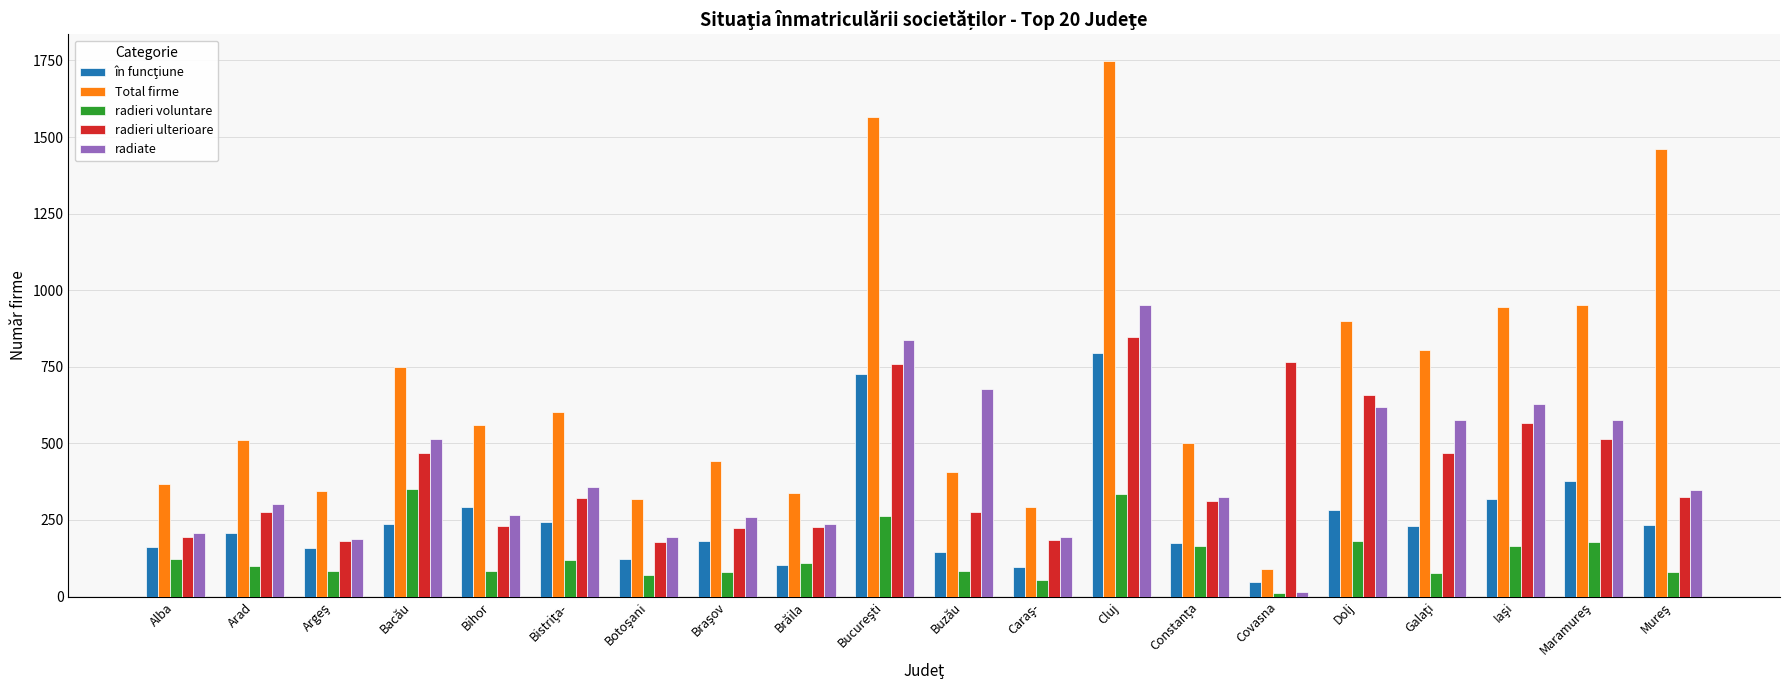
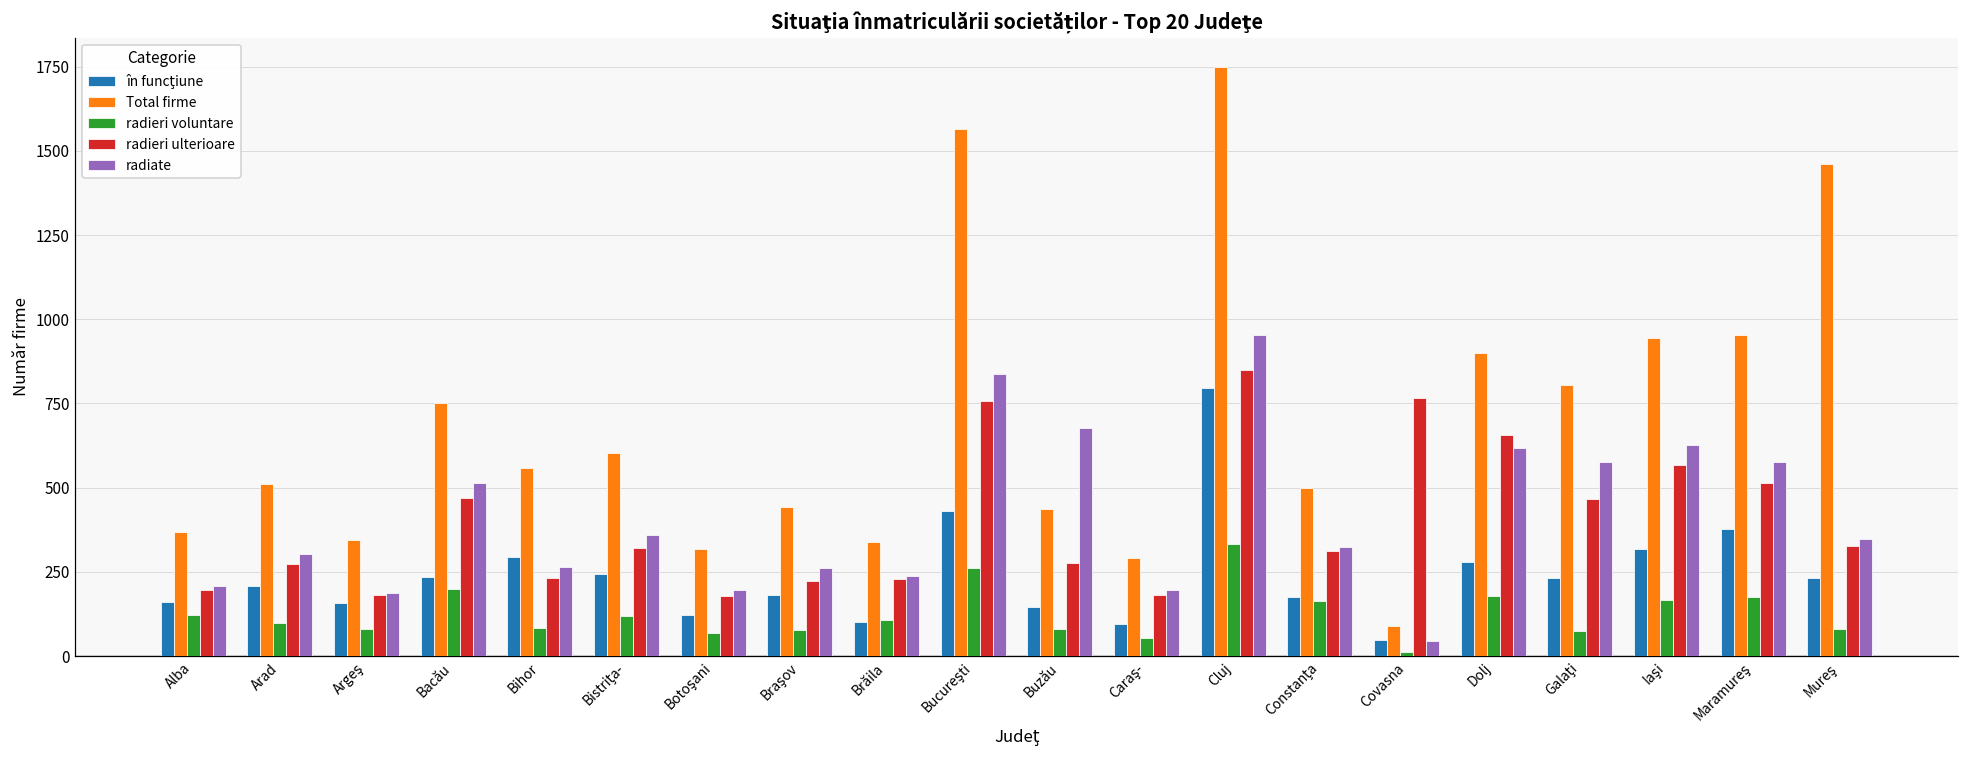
radieri voluntare, Bacău: 350 -> 200
în funcţiune, Bucureşti: 730 -> 430
Total firme, Buzău: 410 -> 440
radiate, Covasna: 20 -> 40
